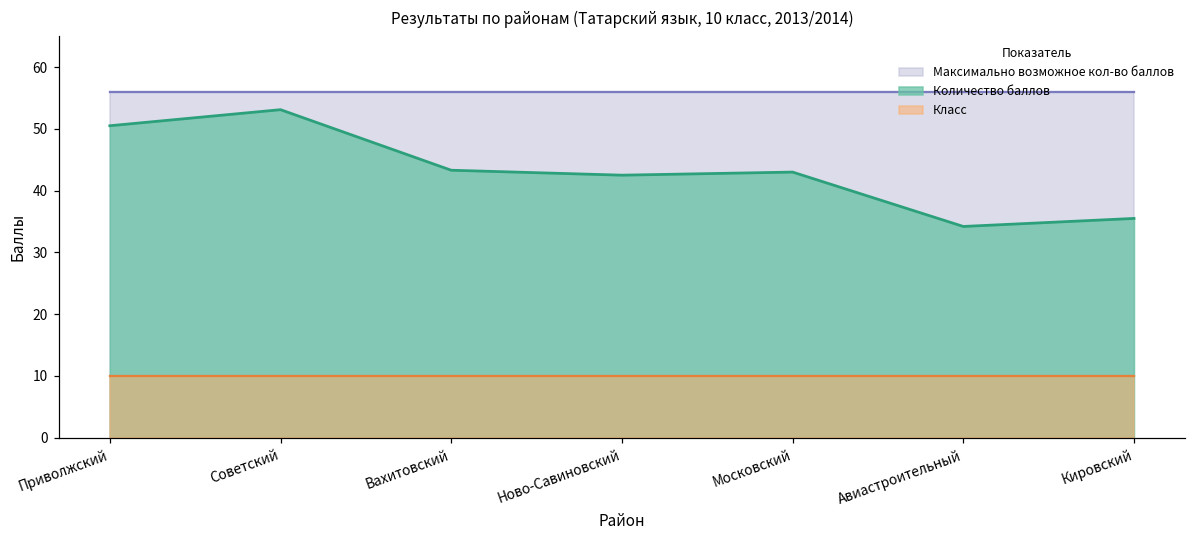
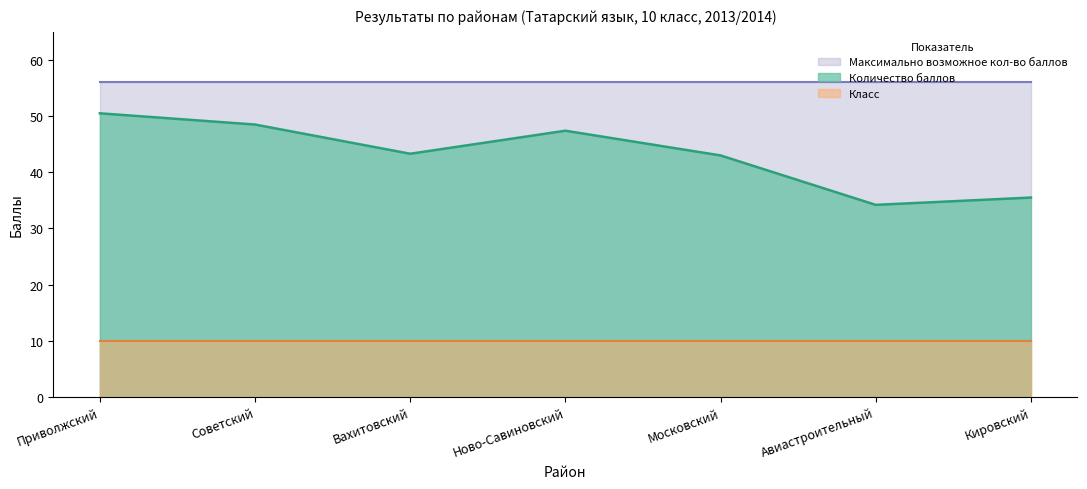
Количество баллов, Советский: 53 -> 49
Количество баллов, Ново-Савиновский: 43 -> 47
